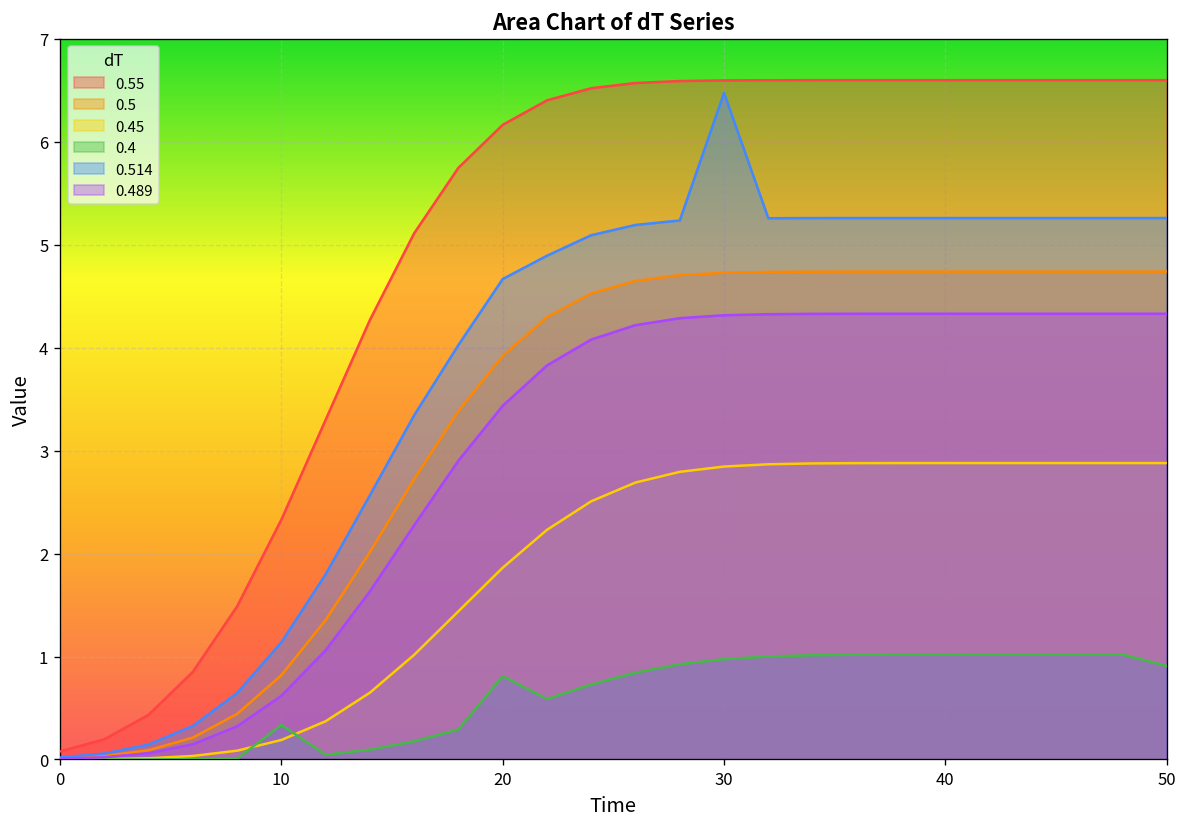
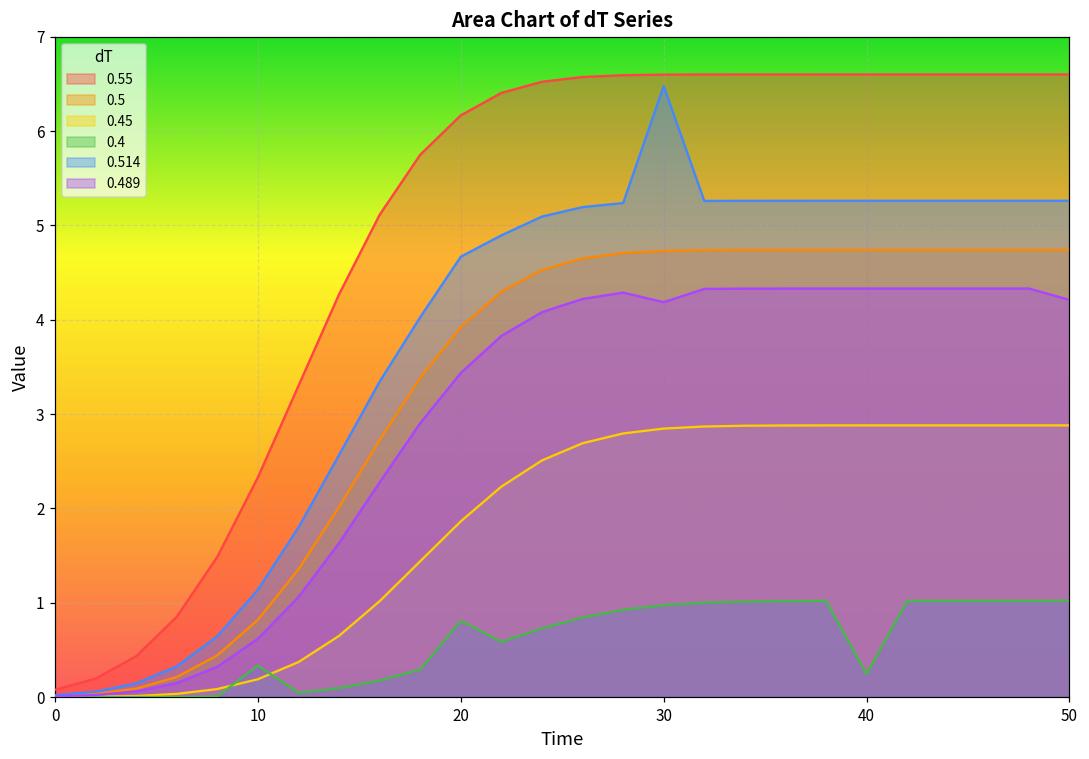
0.489, 30: 4.3 -> 4.2
0.4, 40: 1.0 -> 0.2
0.4, 50: 0.9 -> 1.0
0.489, 50: 4.3 -> 4.2
